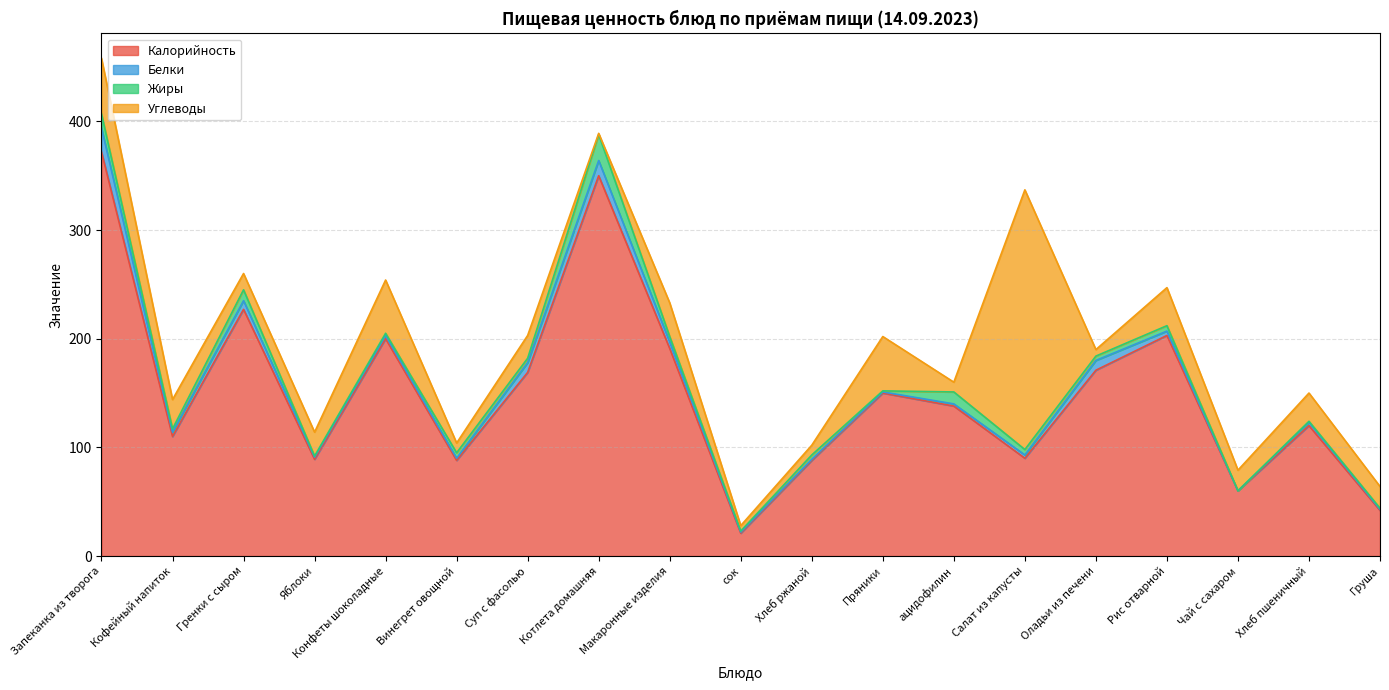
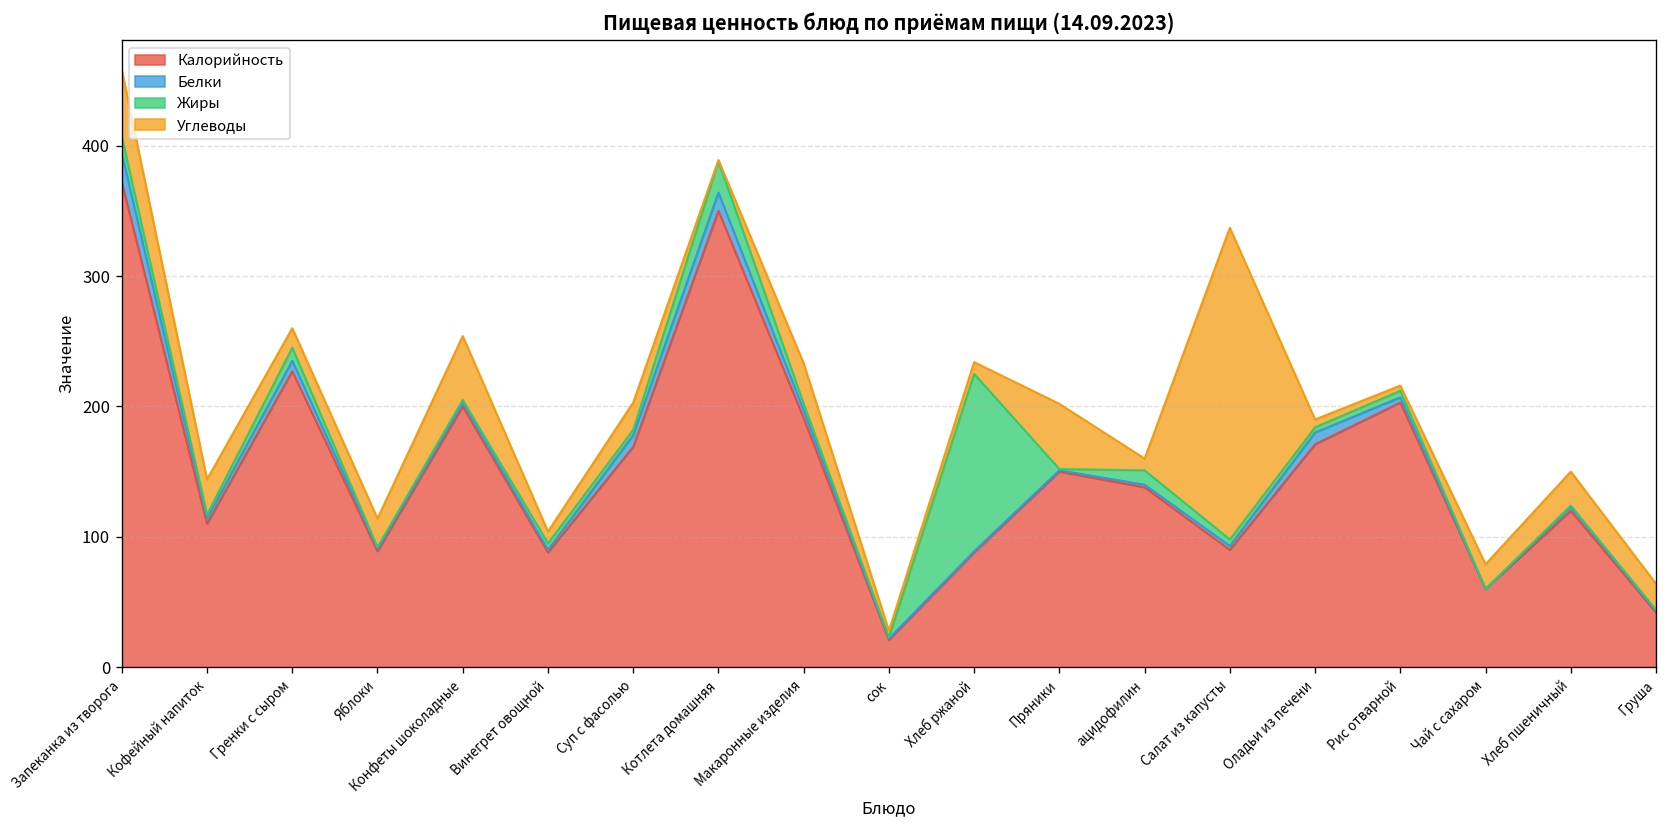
Жиры, Хлеб ржаной: 4 -> 136
Углеводы, Рис отварной: 35 -> 4
